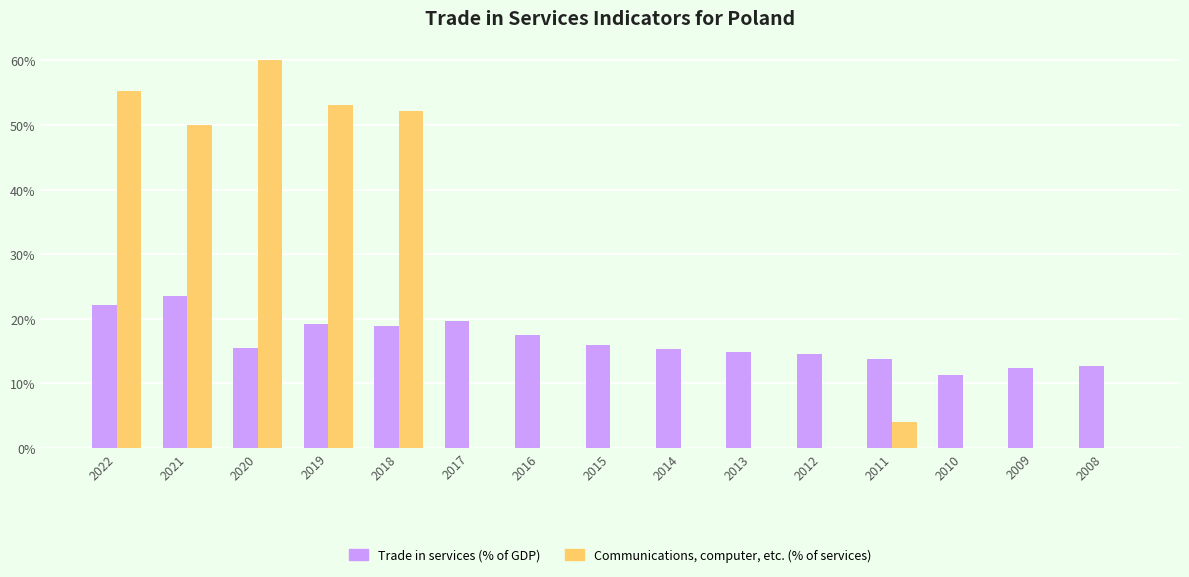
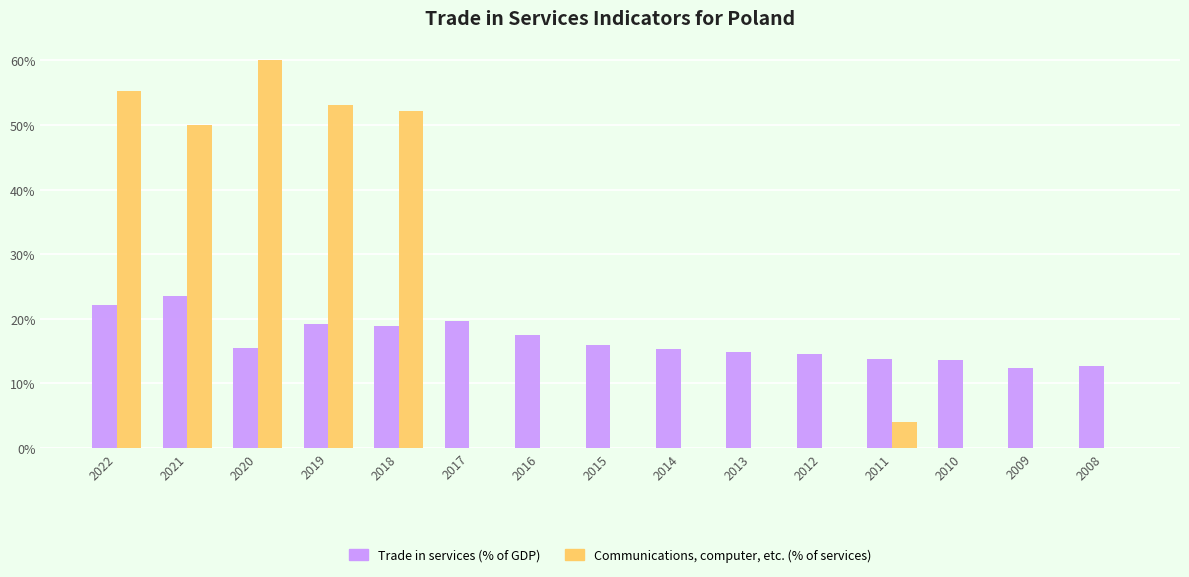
Trade in services (% of GDP), 2010: 11% -> 14%
